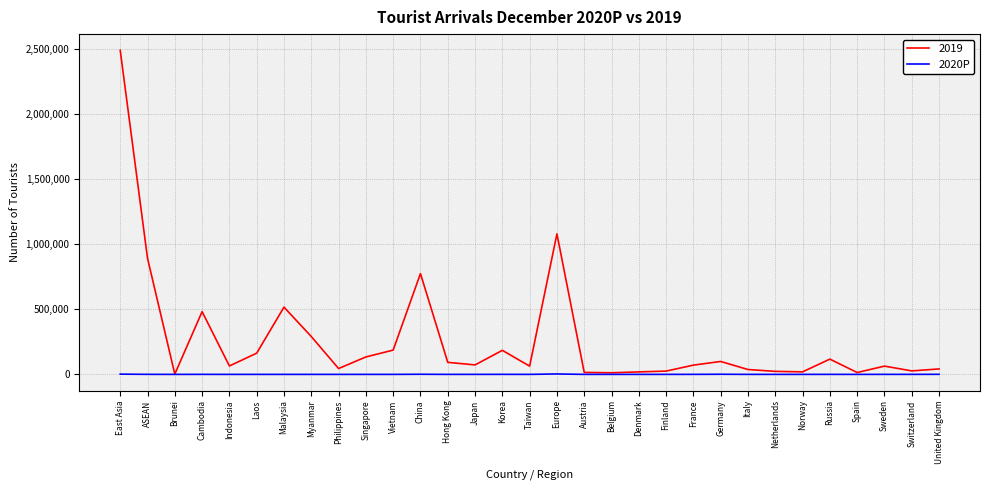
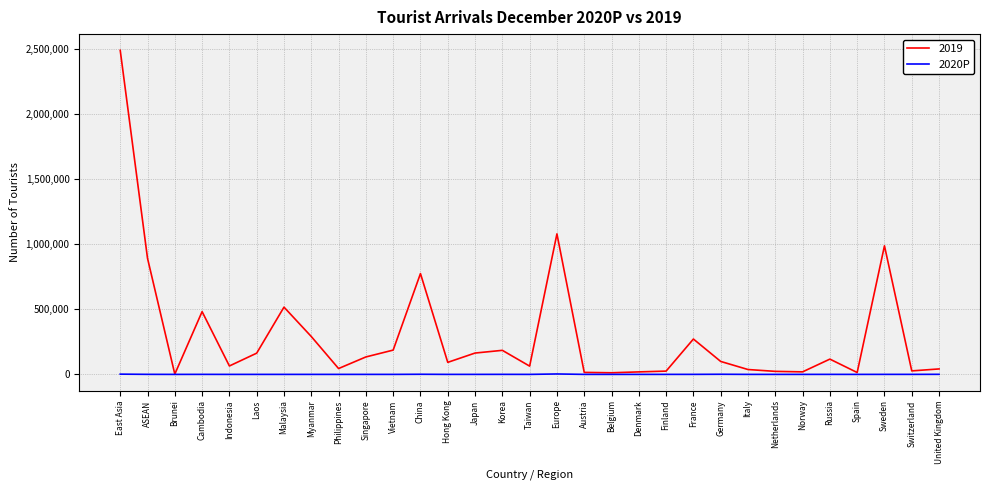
2019, Japan: 70,000 -> 160,000
2019, France: 70,000 -> 270,000
2019, Sweden: 60,000 -> 990,000
